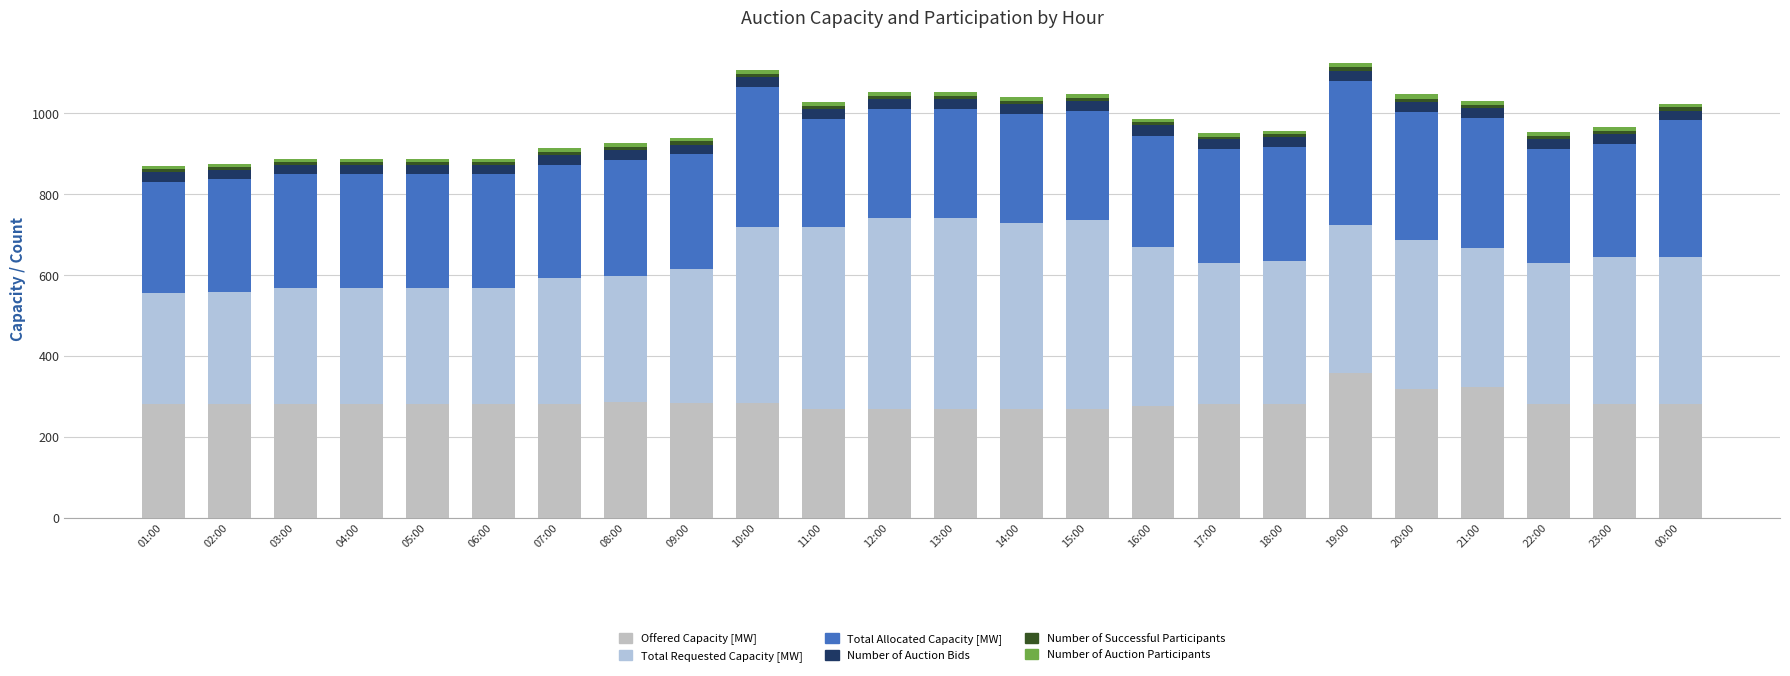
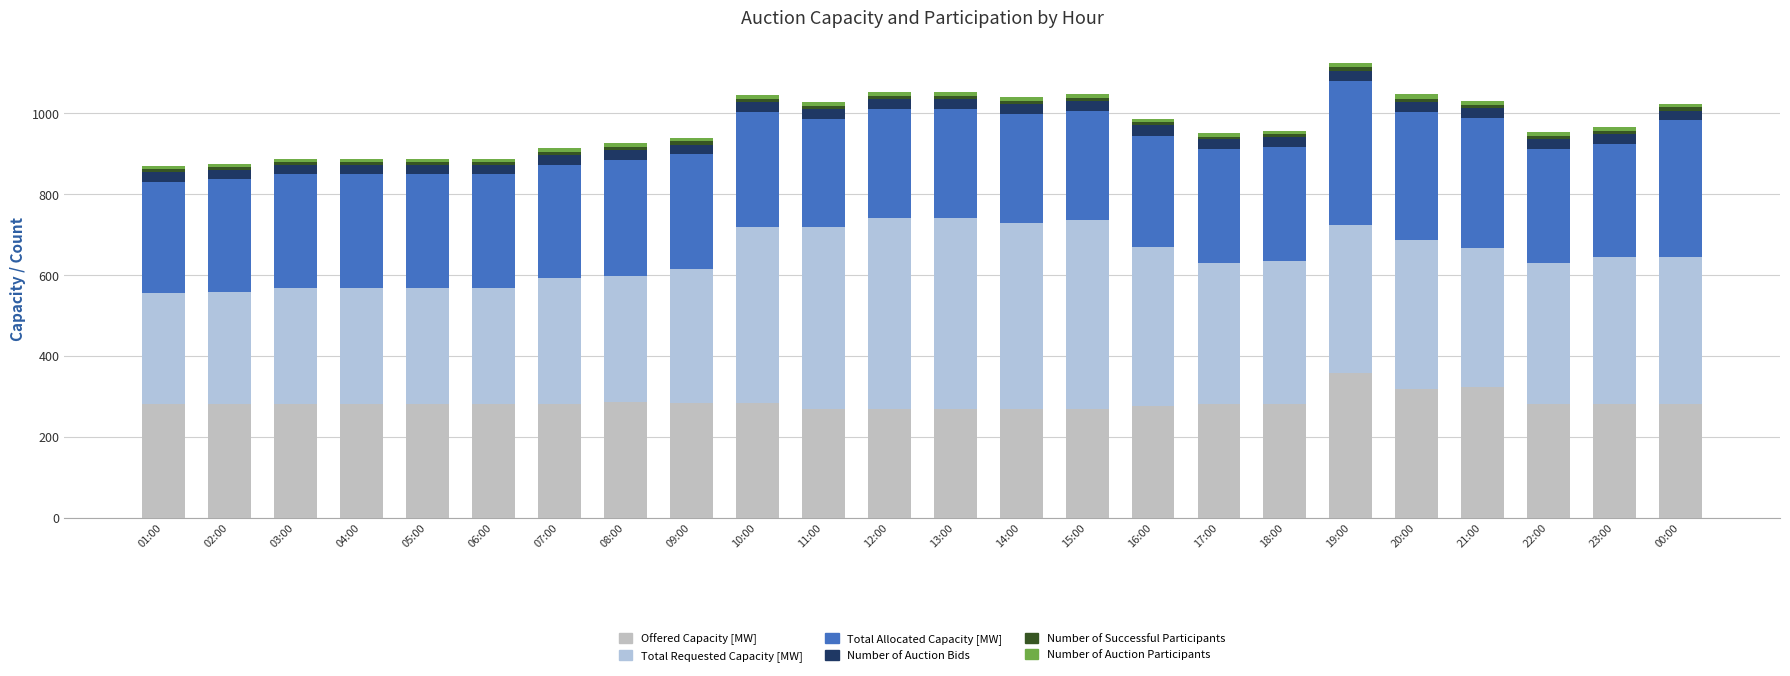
Total Allocated Capacity [MW], 10:00: 350 -> 280
